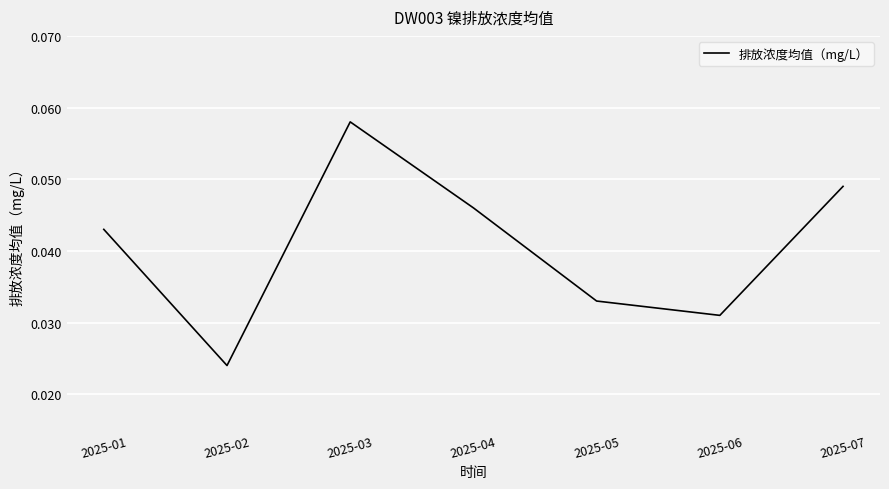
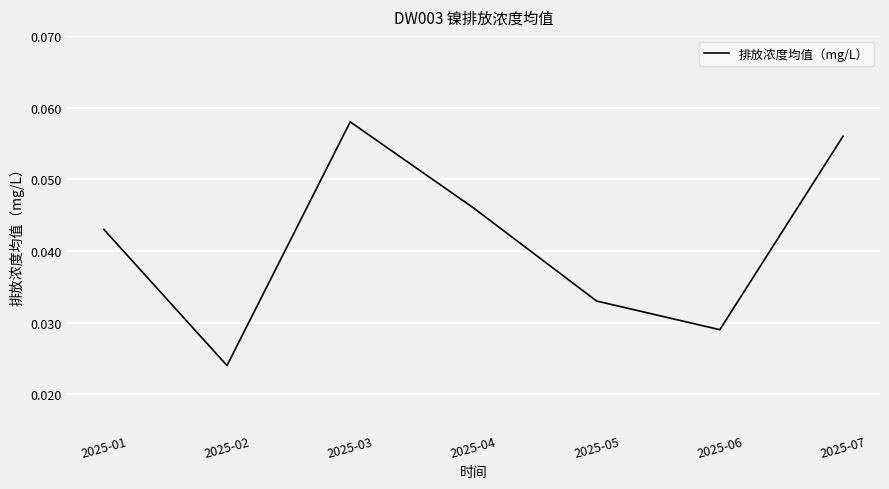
2025-06: 0.031 -> 0.029
2025-07: 0.049 -> 0.056
